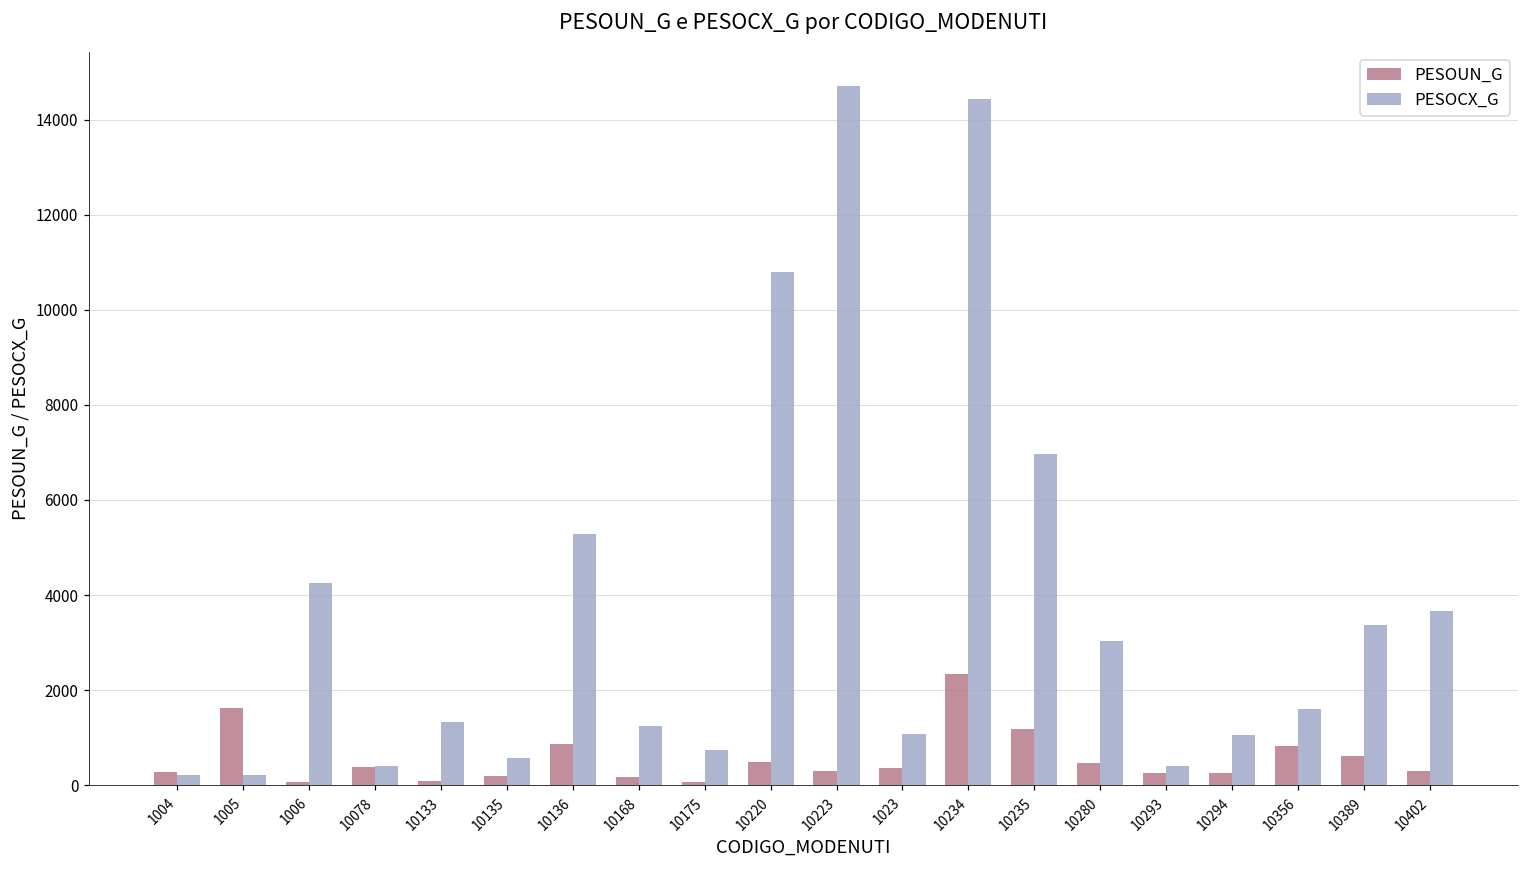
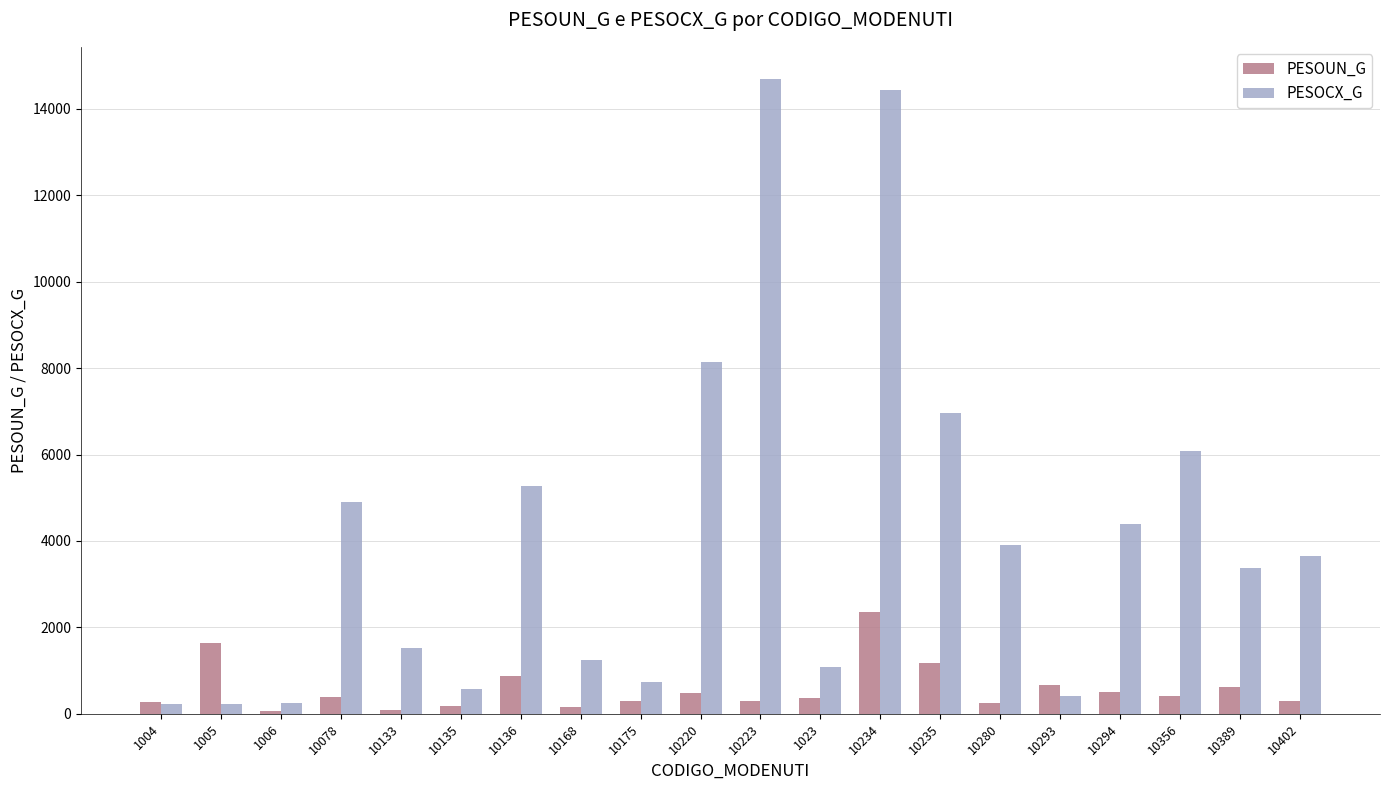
PESOCX_G, 1006: 4200 -> 200
PESOCX_G, 10078: 400 -> 4900
PESOCX_G, 10133: 1300 -> 1500
PESOUN_G, 10175: 100 -> 300
PESOCX_G, 10220: 10800 -> 8200
PESOUN_G, 10280: 500 -> 300
PESOCX_G, 10280: 3000 -> 3900
PESOUN_G, 10293: 300 -> 700
PESOUN_G, 10294: 300 -> 500
PESOCX_G, 10294: 1000 -> 4400
PESOUN_G, 10356: 800 -> 400
PESOCX_G, 10356: 1600 -> 6100
